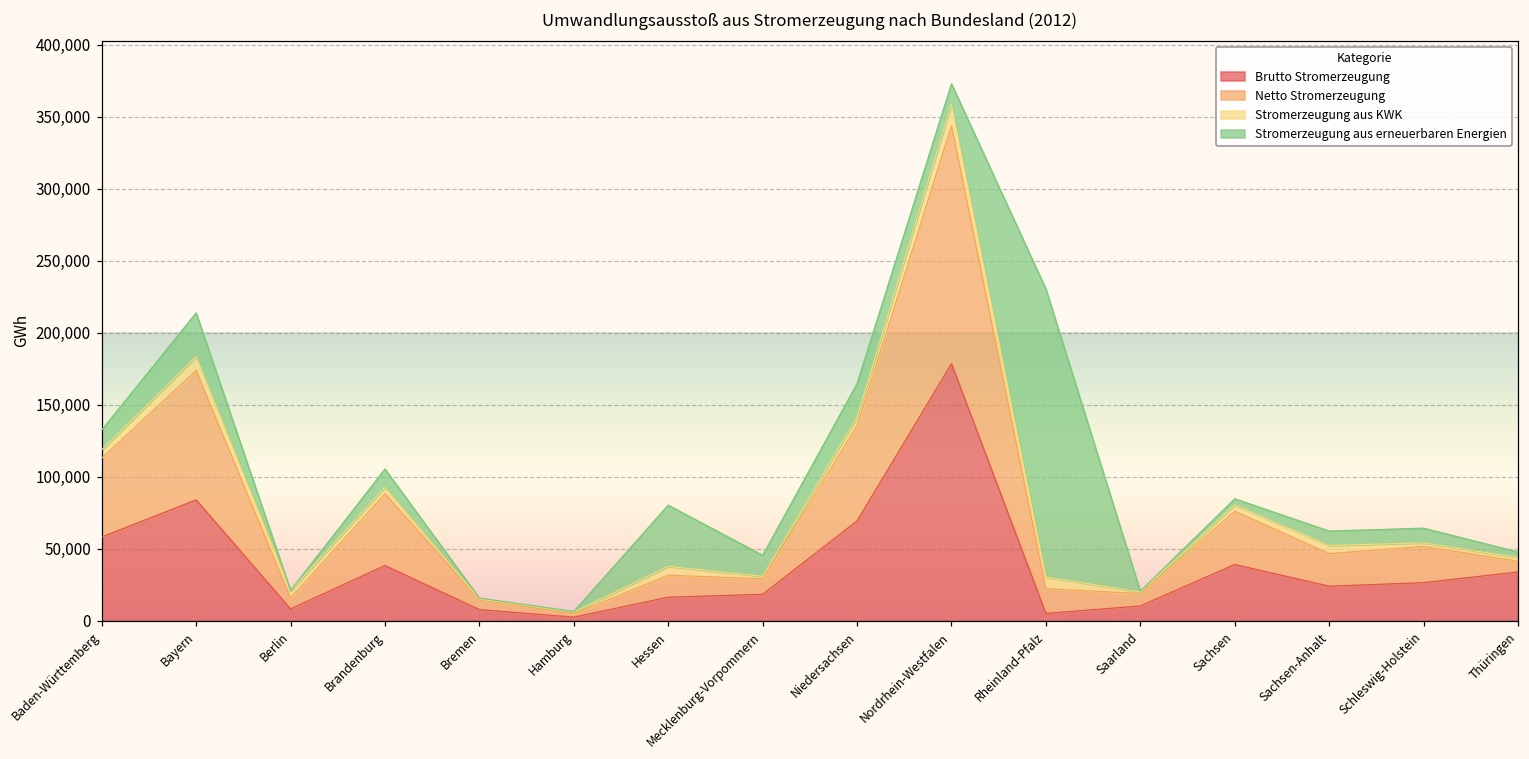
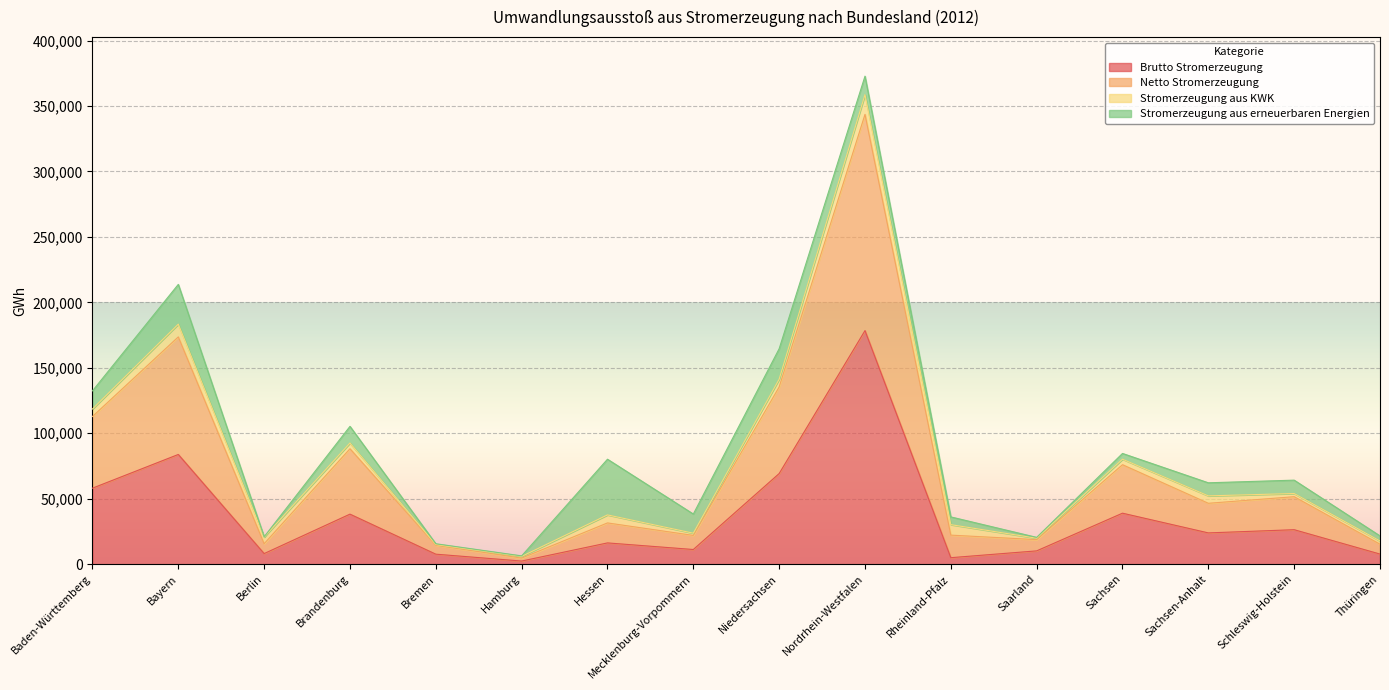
Brutto Stromerzeugung, Mecklenburg-Vorpommern: 18,000 -> 11,000
Stromerzeugung aus erneuerbaren Energien, Rheinland-Pfalz: 200,000 -> 6,000
Brutto Stromerzeugung, Thüringen: 34,000 -> 8,000
